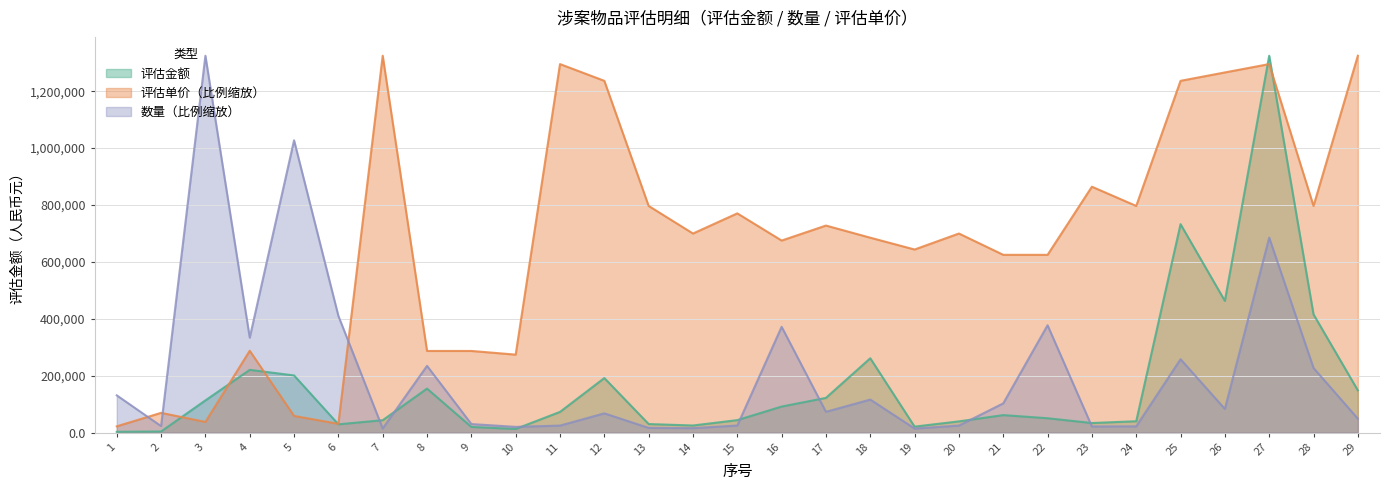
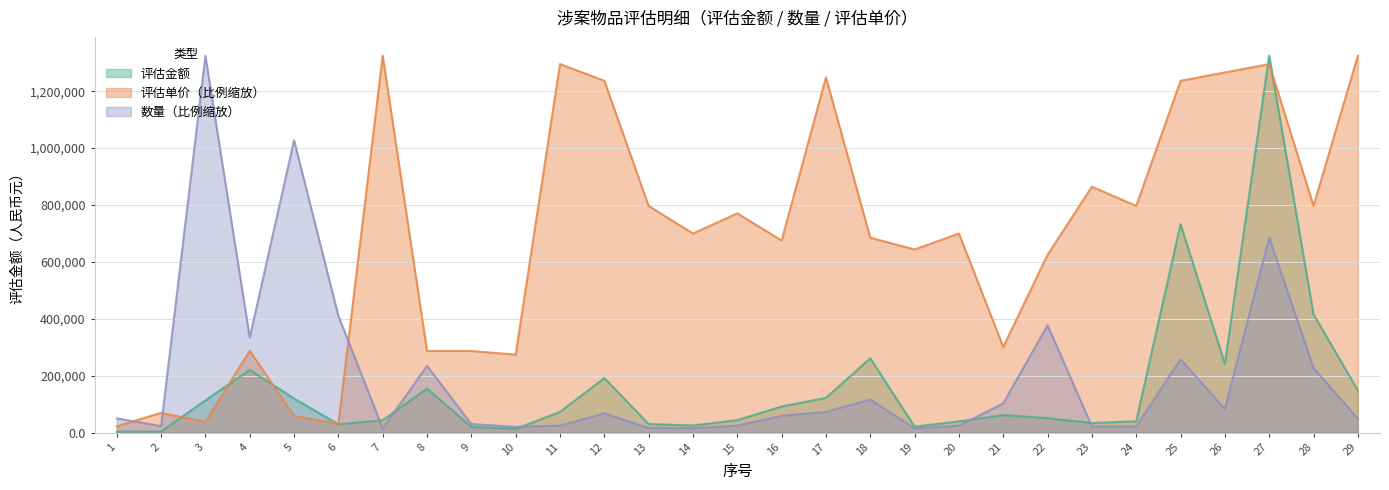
数量（比例缩放）, 1: 130,000 -> 50,000
评估金额, 5: 200,000 -> 120,000
数量（比例缩放）, 16: 370,000 -> 60,000
评估单价（比例缩放）, 17: 730,000 -> 1,250,000
评估单价（比例缩放）, 21: 620,000 -> 300,000
评估金额, 26: 460,000 -> 240,000
